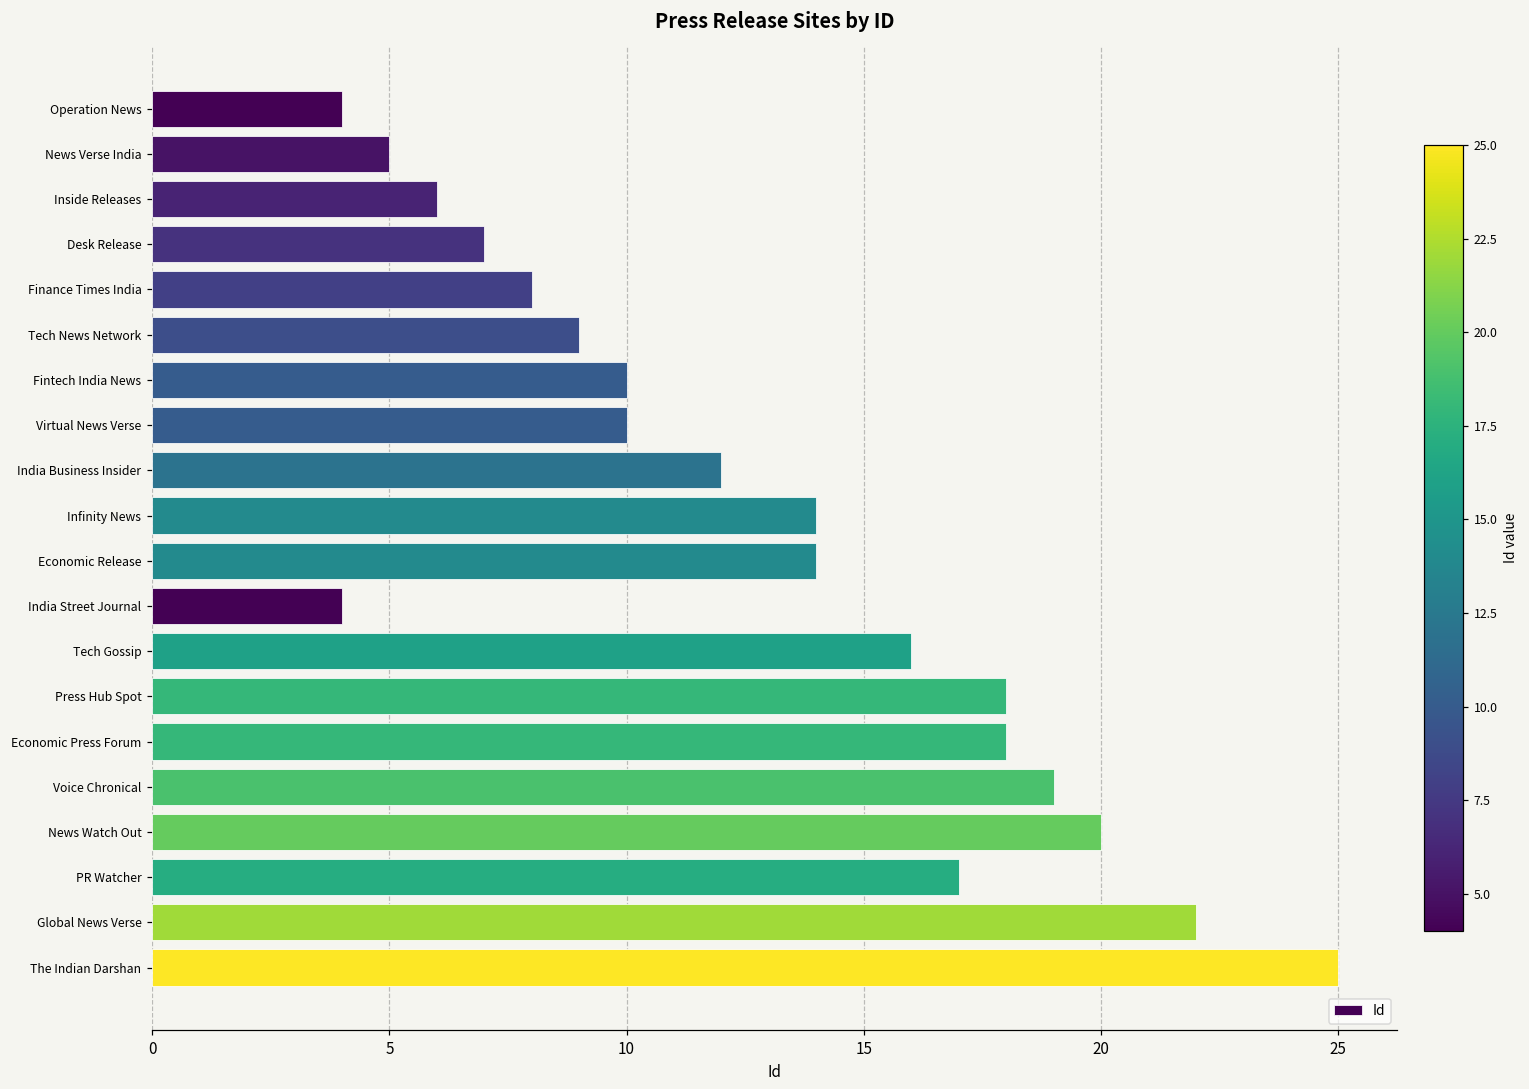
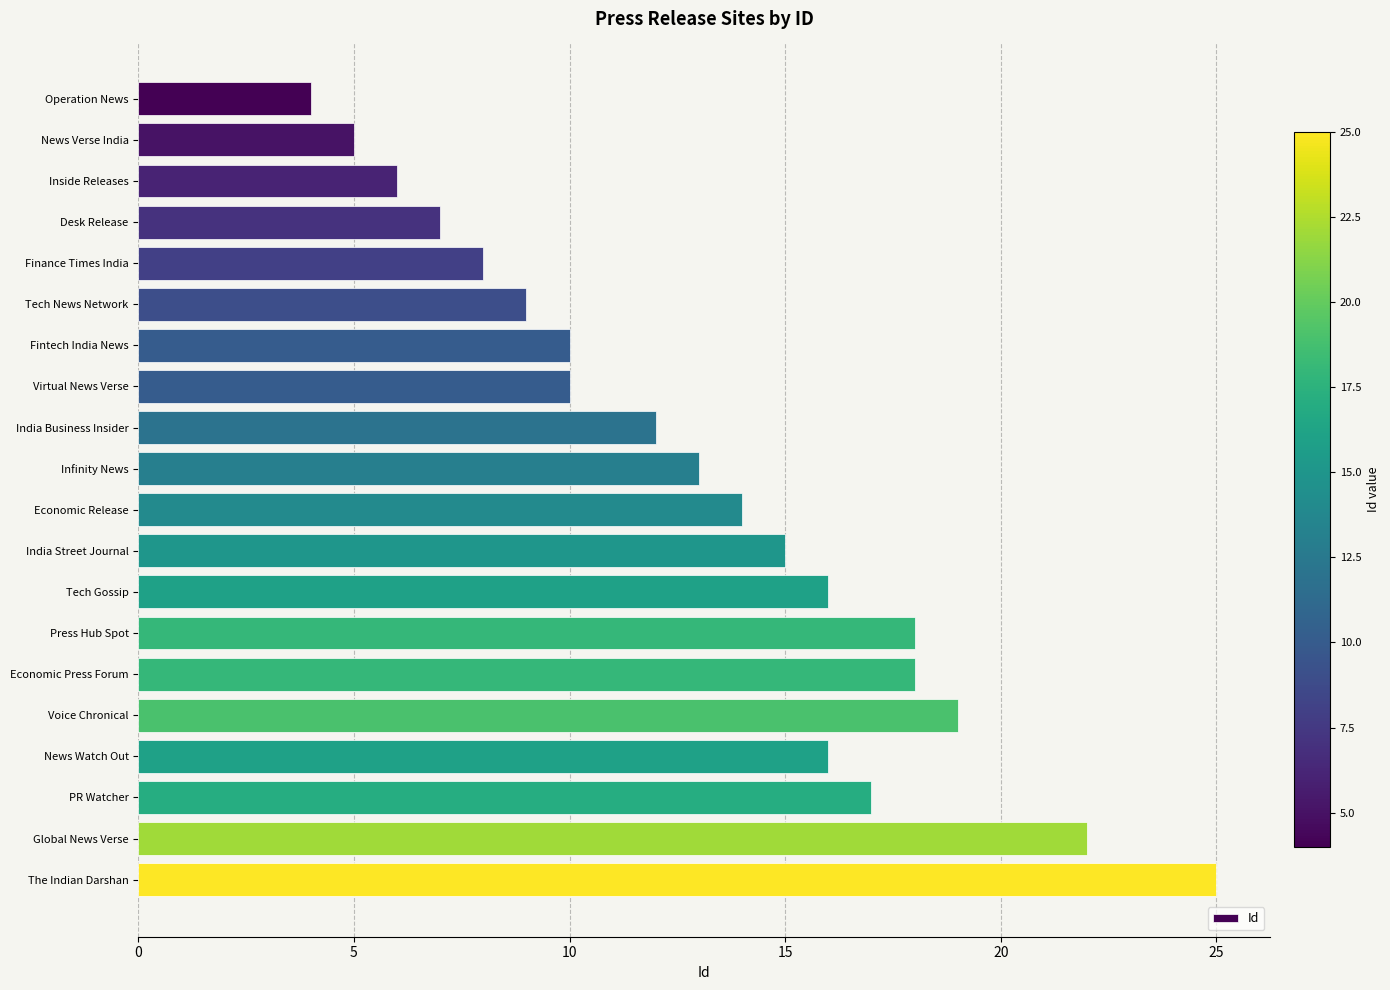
Infinity News: 14 -> 13
India Street Journal: 4 -> 15
News Watch Out: 20 -> 16
